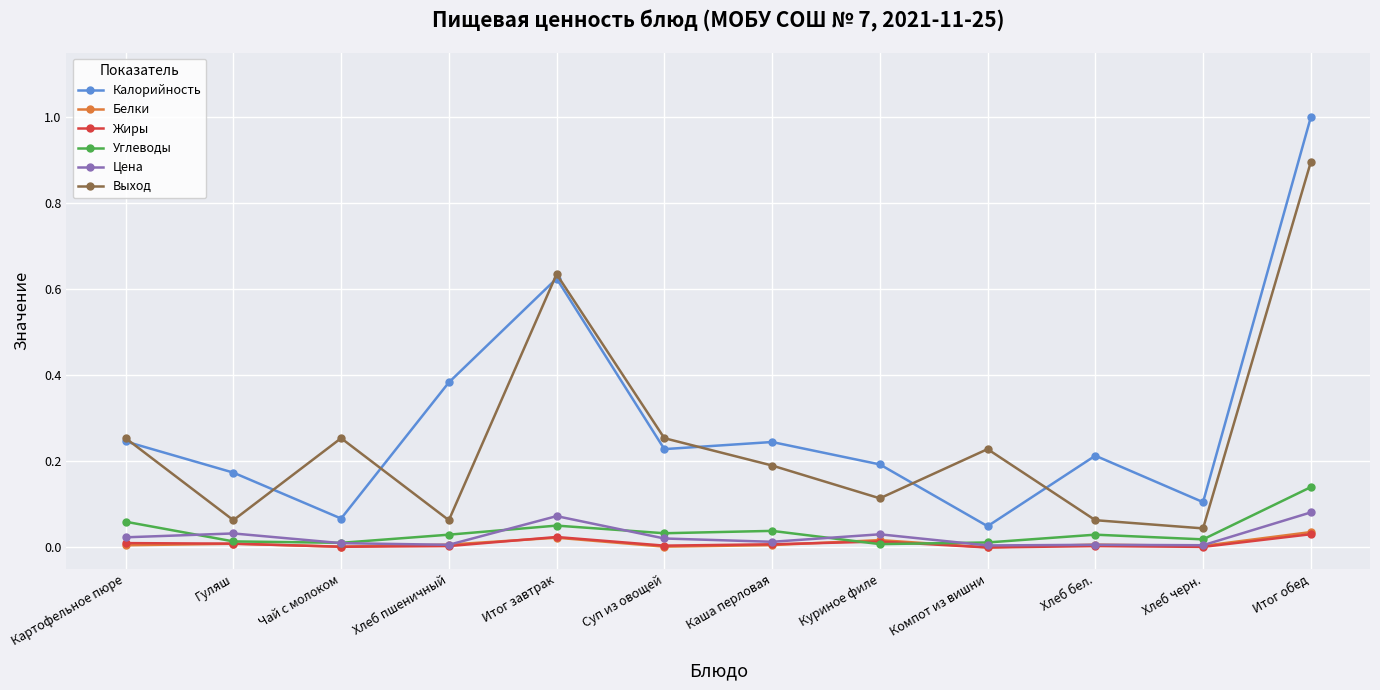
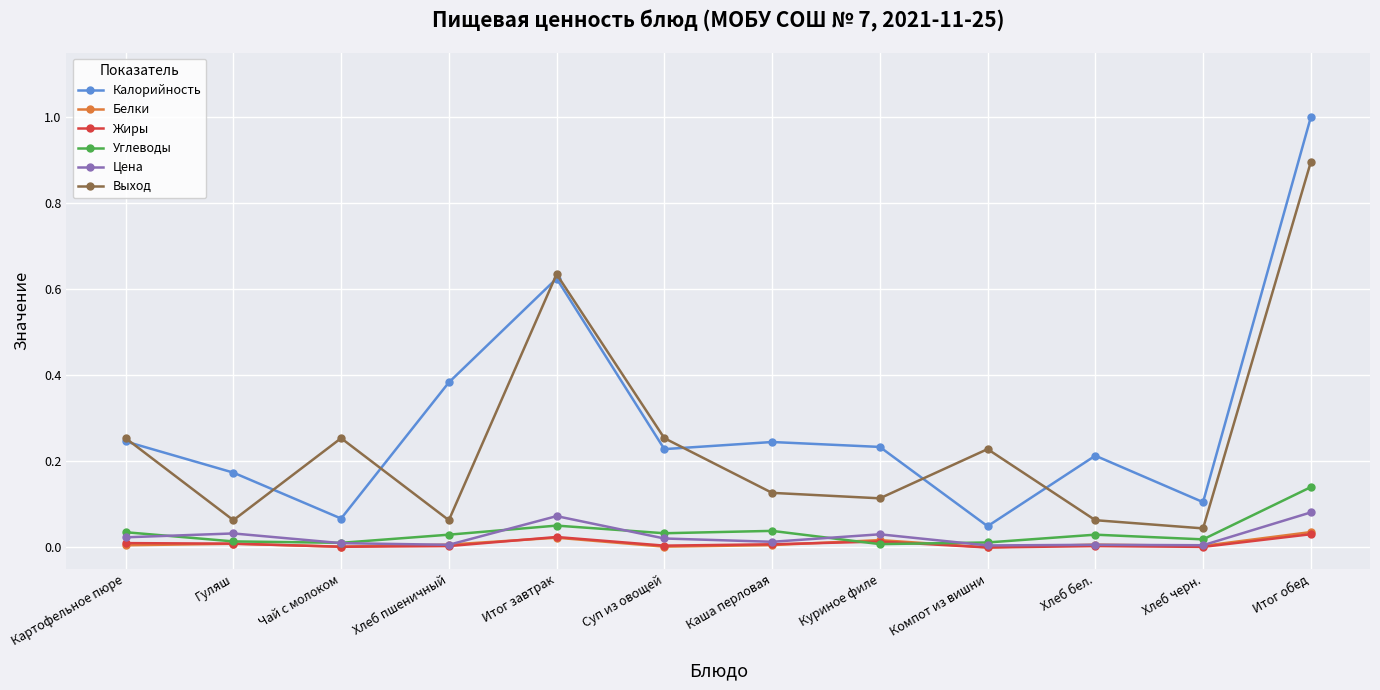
Углеводы, Картофельное пюре: 0.06 -> 0.04
Выход, Каша перловая: 0.19 -> 0.13
Калорийность, Куриное филе: 0.19 -> 0.23
